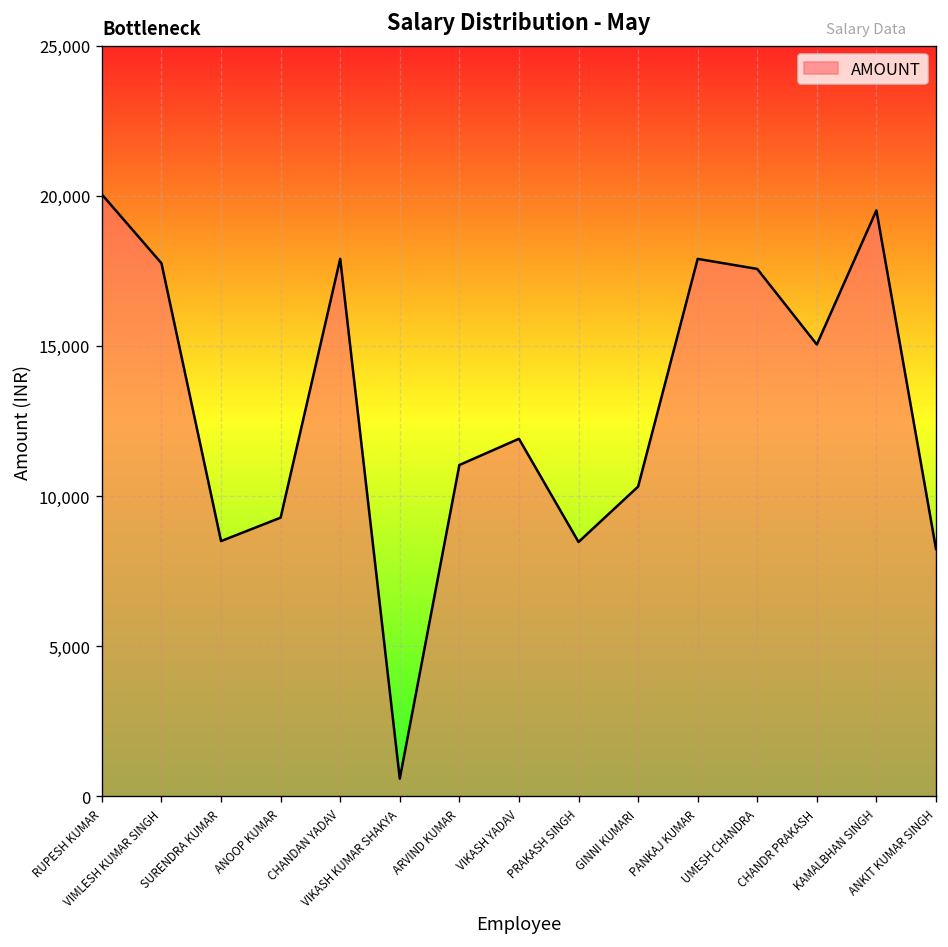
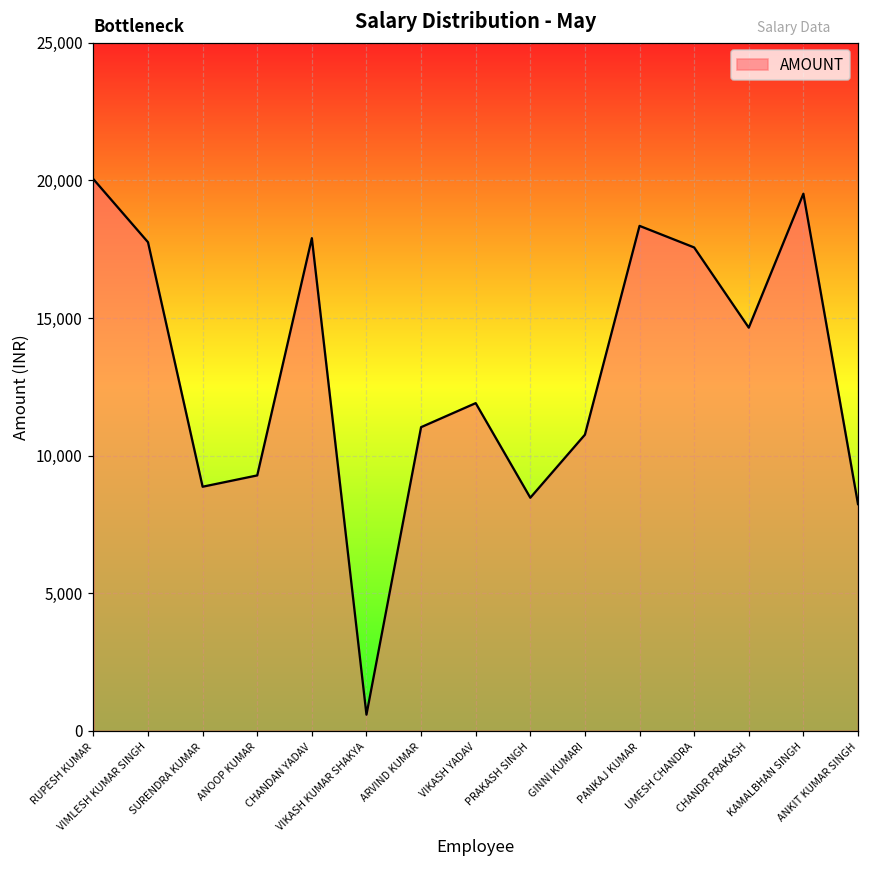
SURENDRA KUMAR: 8,500 -> 8,900
GINNI KUMARI: 10,300 -> 10,800
PANKAJ KUMAR: 17,900 -> 18,300
CHANDR PRAKASH: 15,000 -> 14,700
